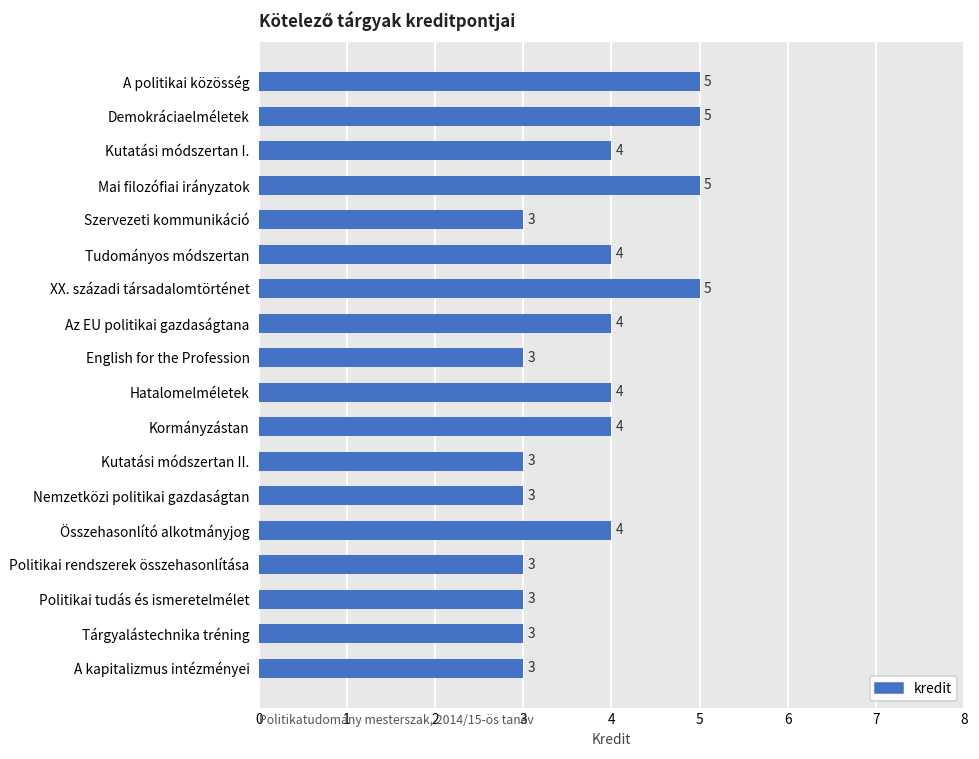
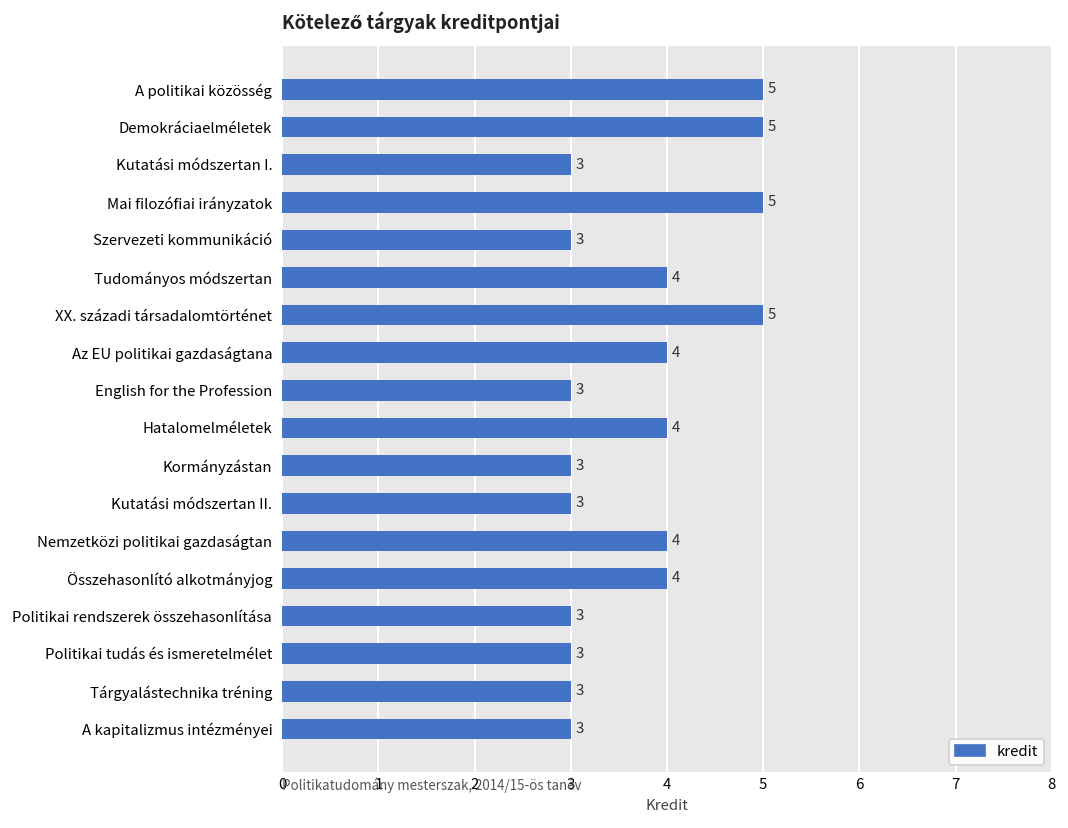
Kutatási módszertan I.: 4 -> 3
Kormányzástan: 4 -> 3
Nemzetközi politikai gazdaságtan: 3 -> 4
